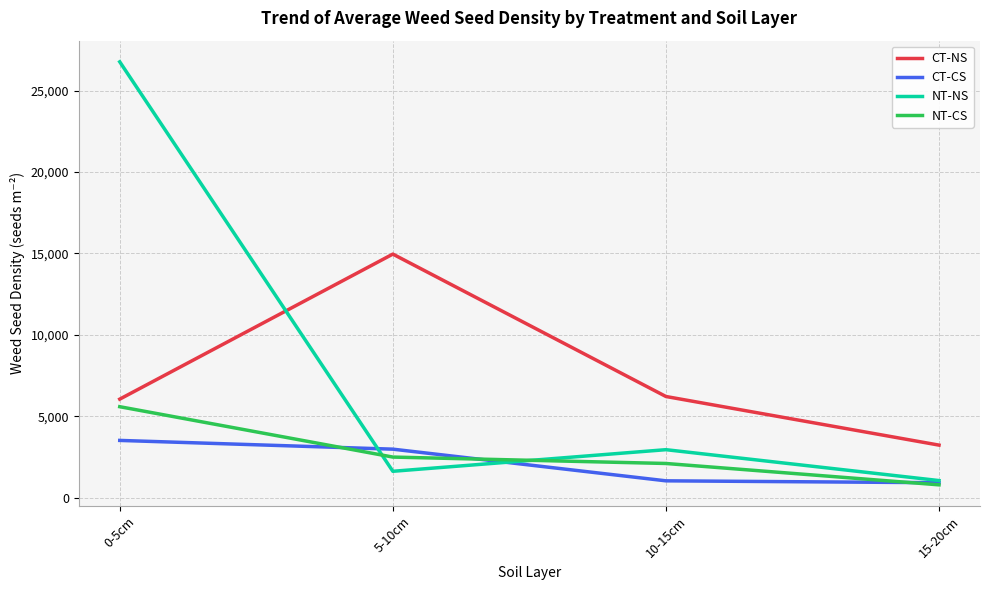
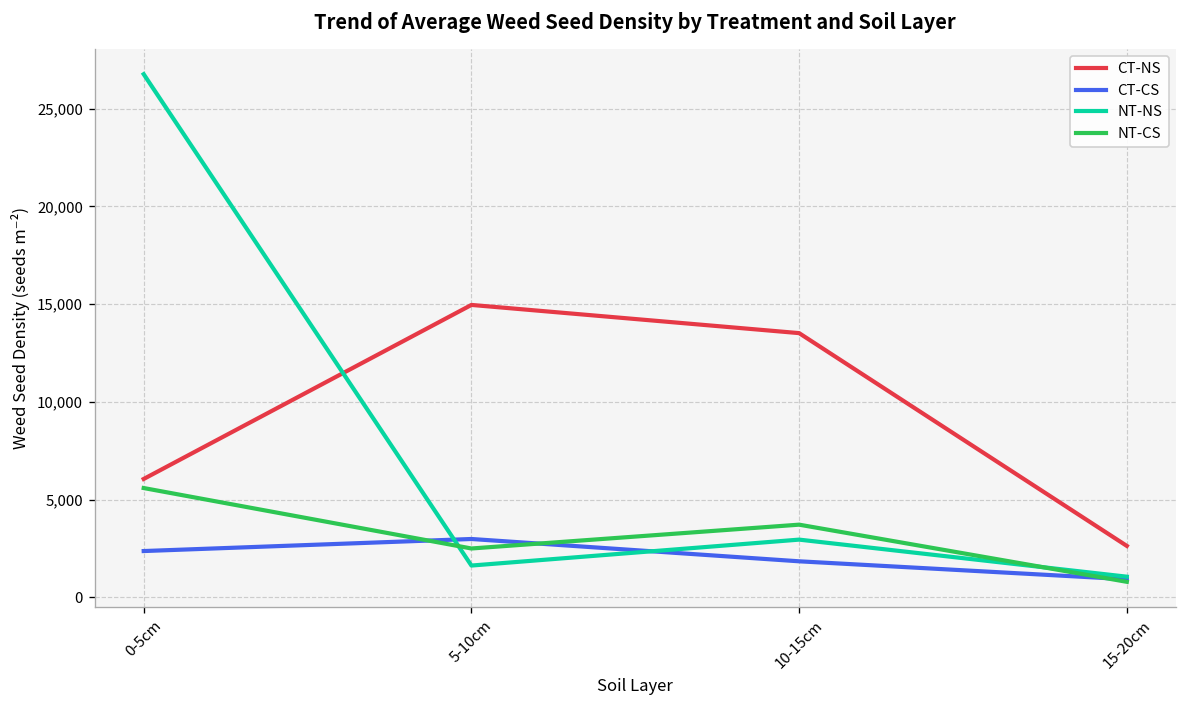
CT-CS, 0-5cm: 3,500 -> 2,400
CT-NS, 10-15cm: 6,200 -> 13,500
CT-CS, 10-15cm: 1,000 -> 1,800
NT-CS, 10-15cm: 2,100 -> 3,700
CT-NS, 15-20cm: 3,200 -> 2,600
